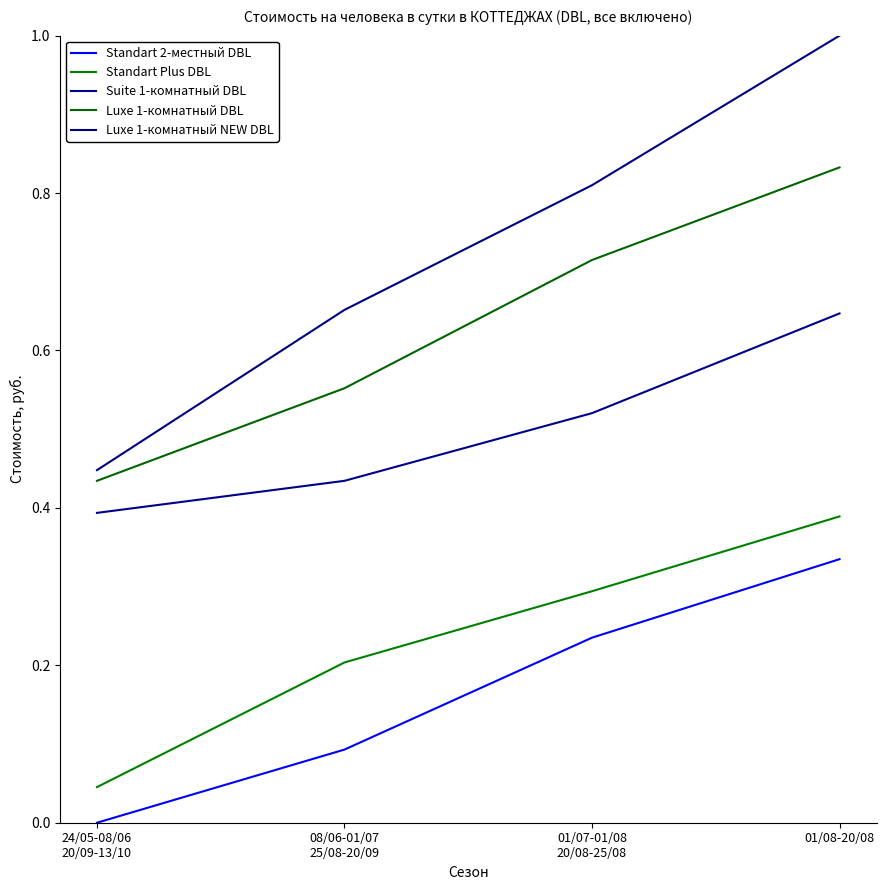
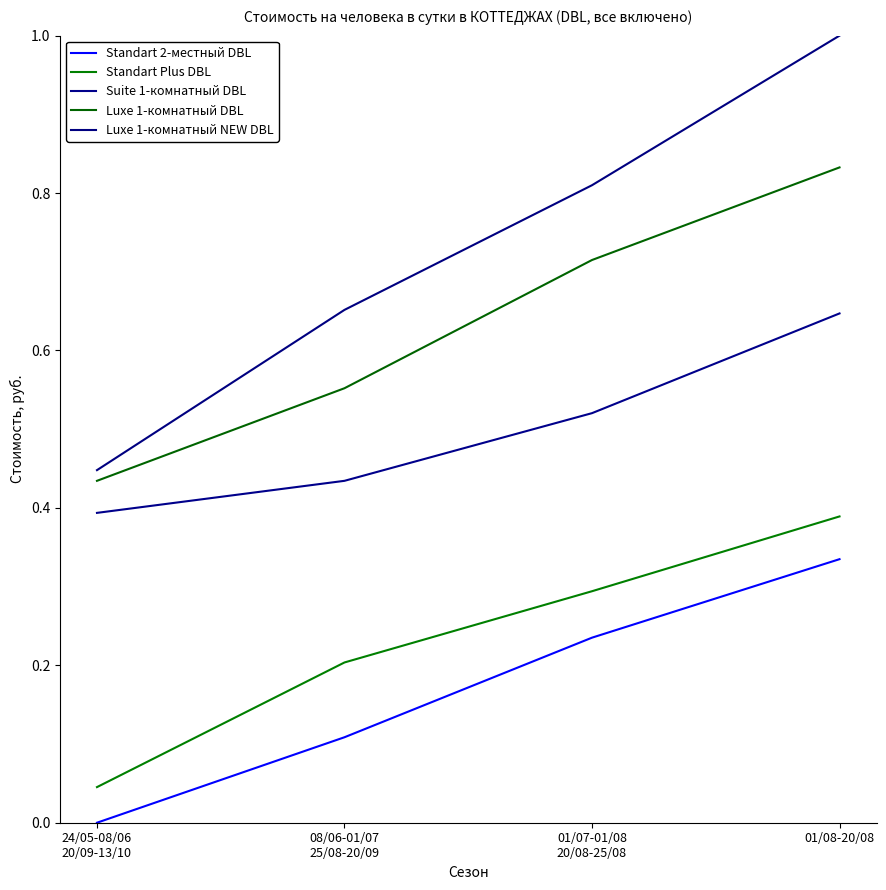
Standart 2-местный DBL, 08/06-01/07 25/08-20/09: 0.09 -> 0.11
